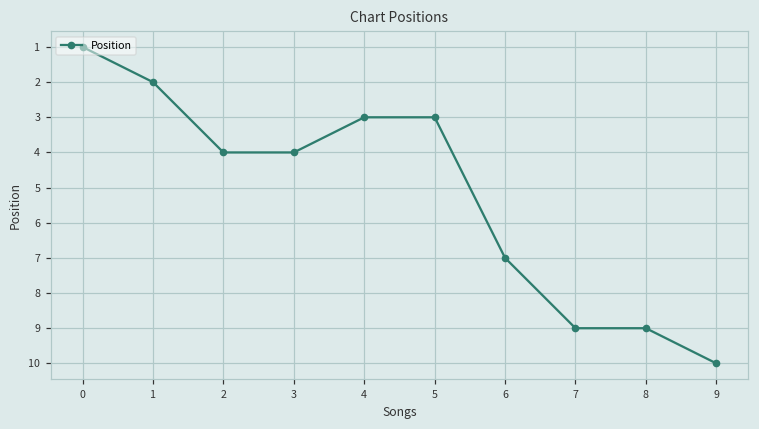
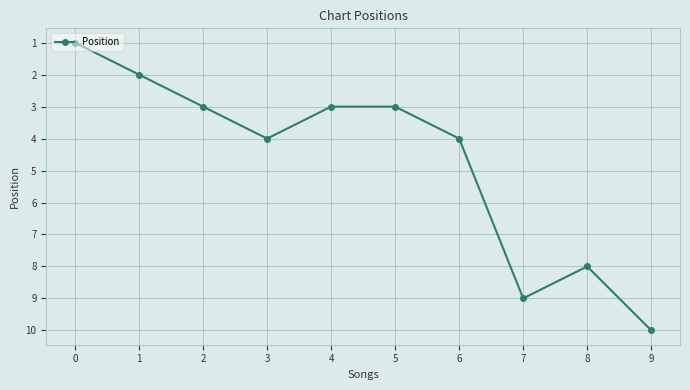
2: 4 -> 3
6: 7 -> 4
8: 9 -> 8
